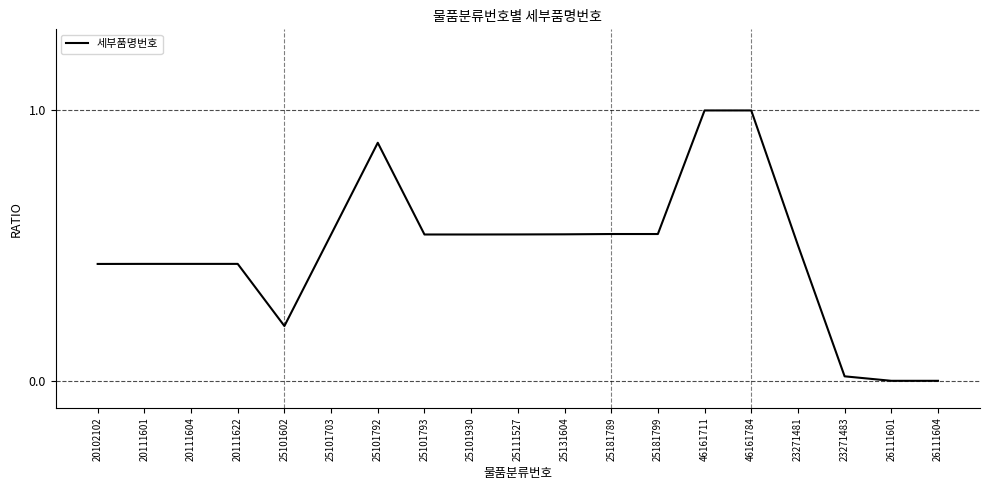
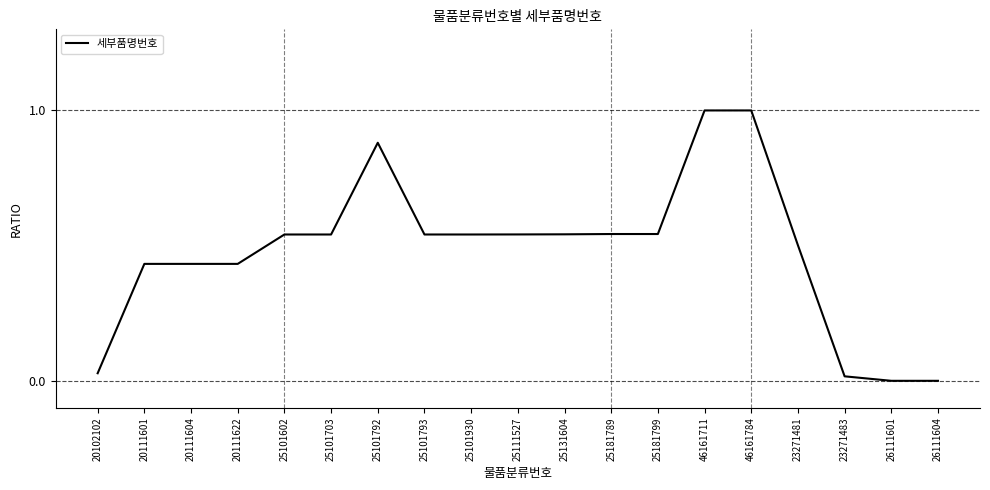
20102102: 0.43 -> 0.03
25101602: 0.20 -> 0.54
